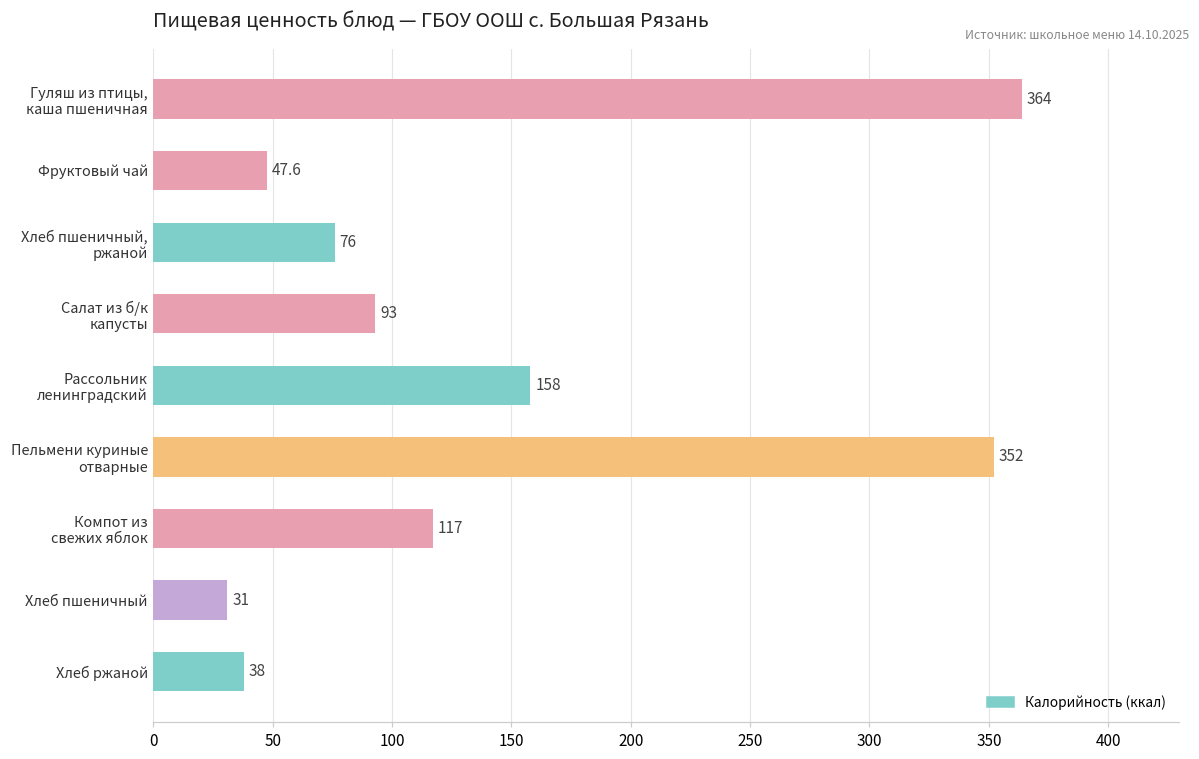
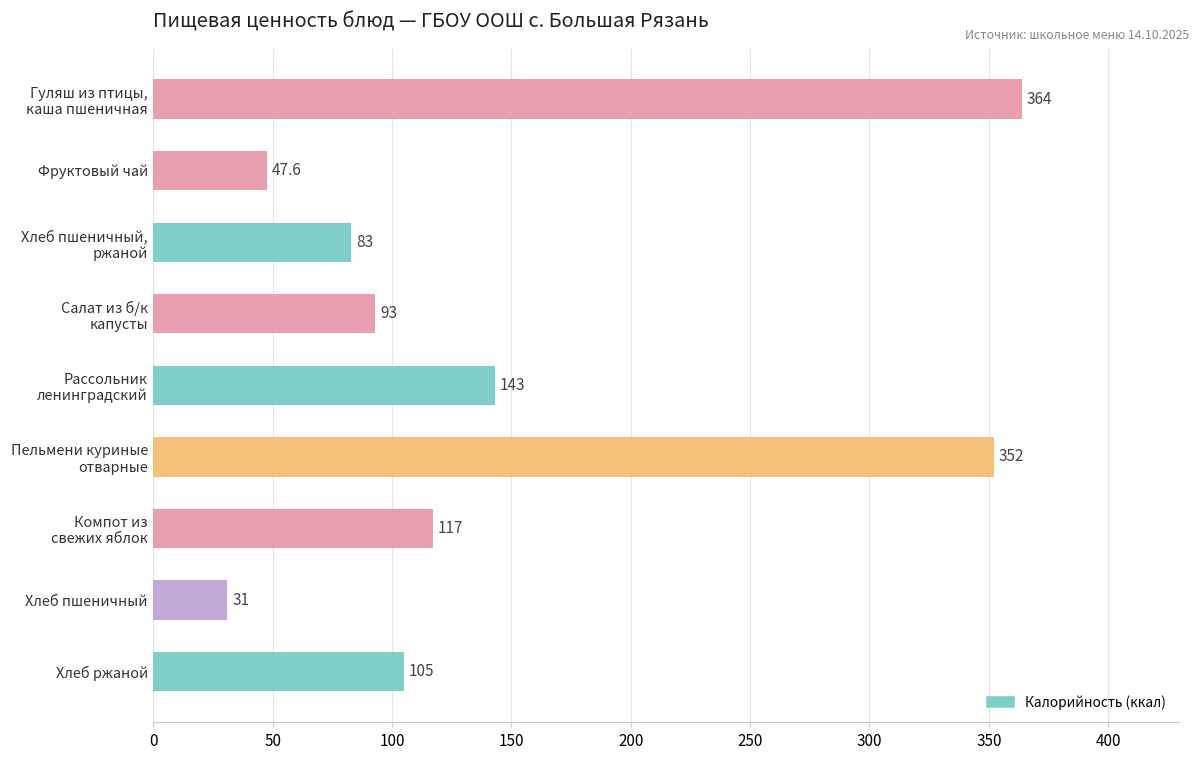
Хлеб пшеничный, ржаной: 76 -> 83
Рассольник ленинградский: 158 -> 143
Хлеб ржаной: 38 -> 105
